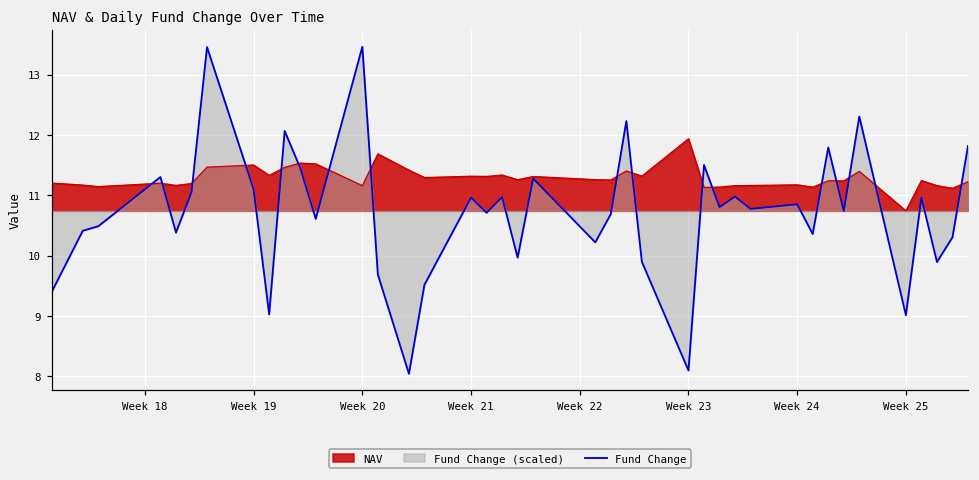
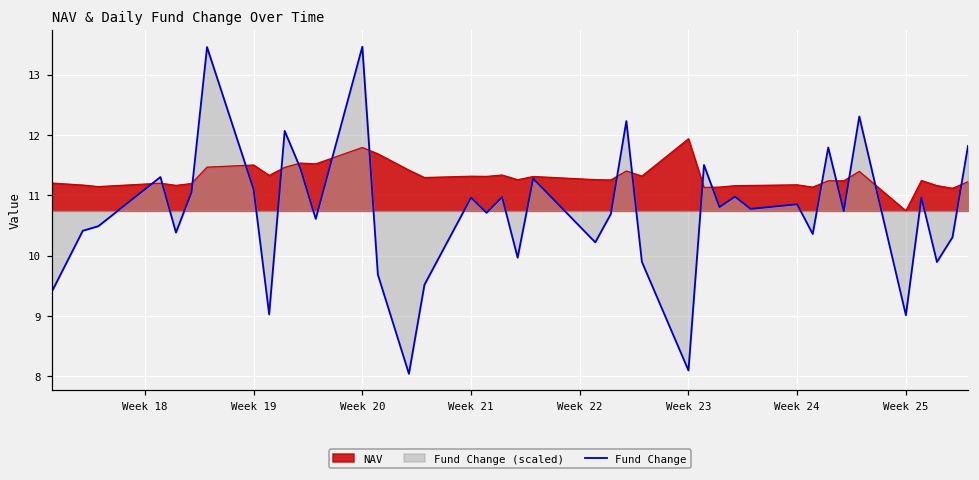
NAV, Week 20: 11.2 -> 11.8
